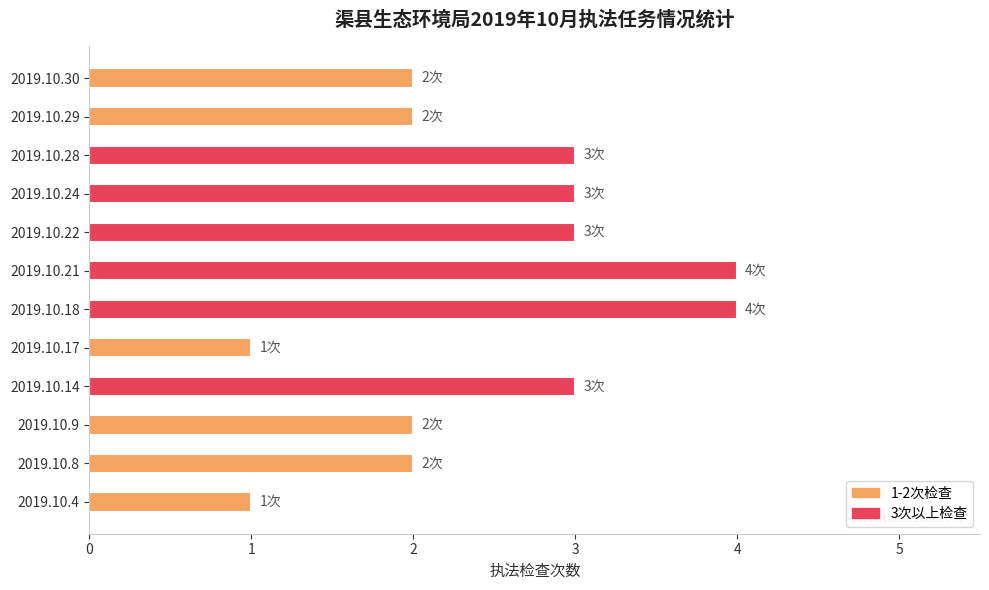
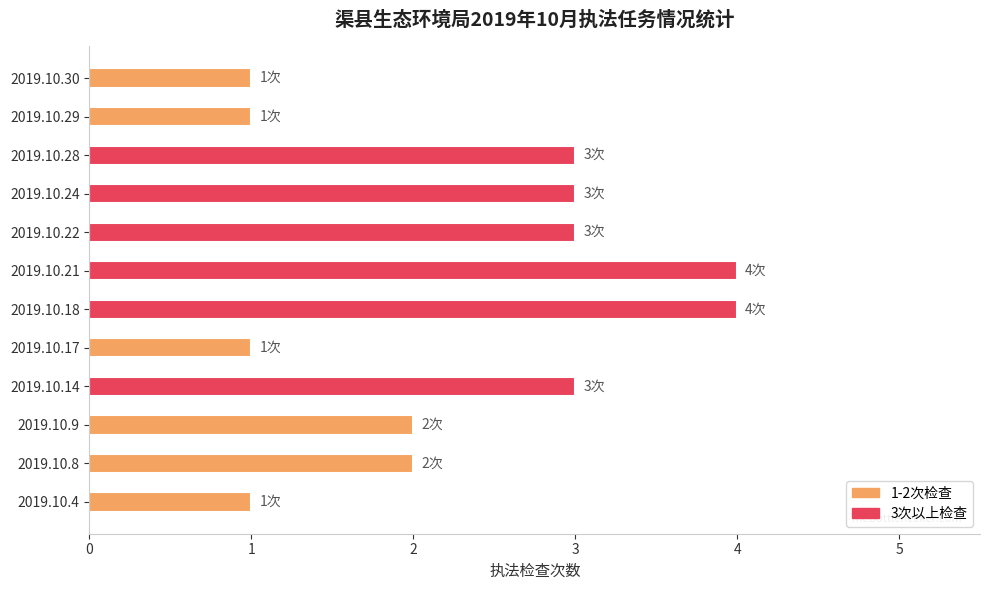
2019.10.30: 2次 -> 1次
2019.10.29: 2次 -> 1次
